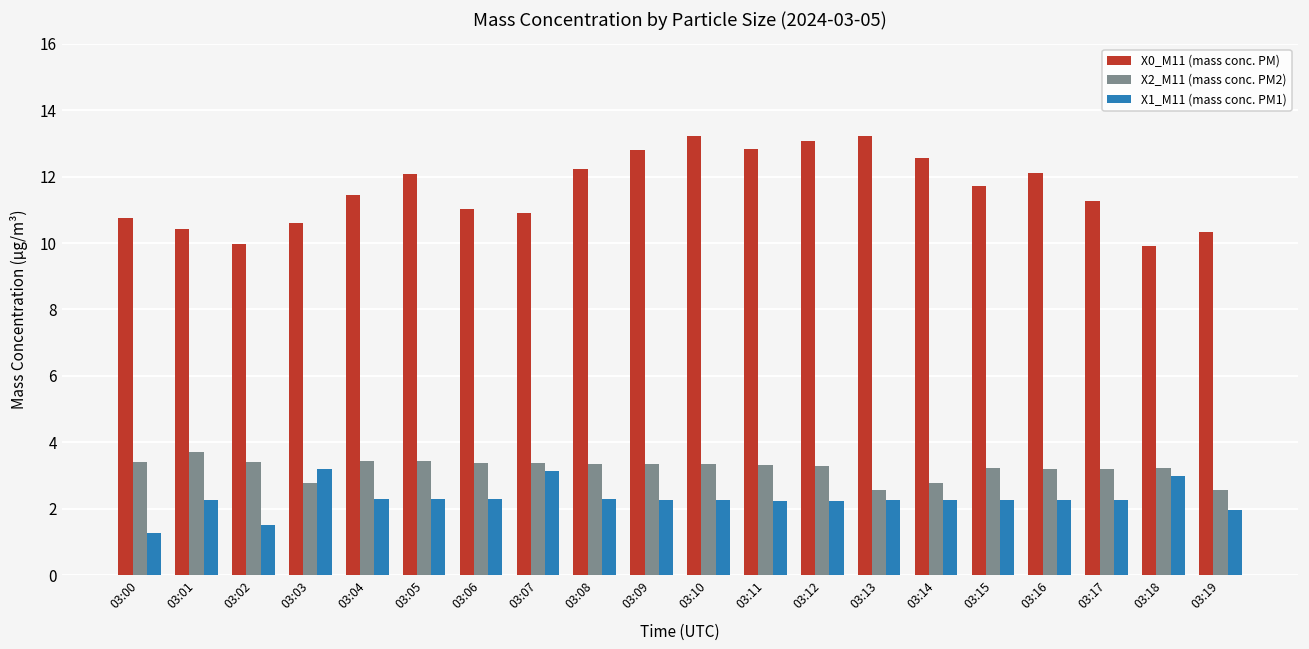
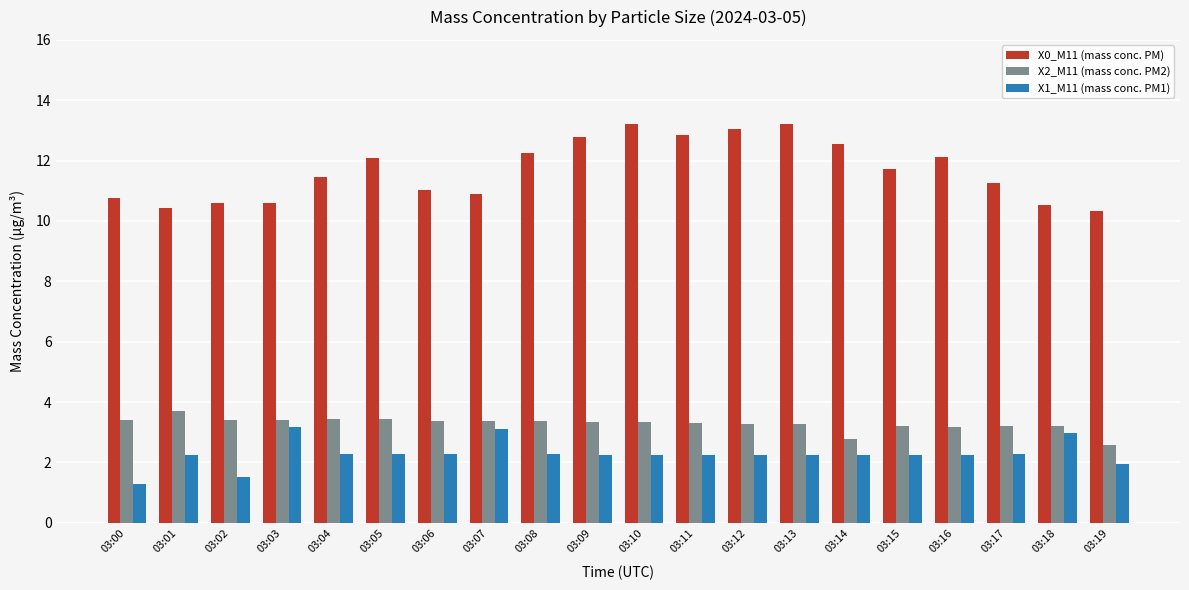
X0_M11 (mass conc. PM), 03:02: 10.0 -> 10.6
X2_M11 (mass conc. PM2), 03:03: 2.8 -> 3.4
X2_M11 (mass conc. PM2), 03:13: 2.6 -> 3.3
X0_M11 (mass conc. PM), 03:18: 9.9 -> 10.5
